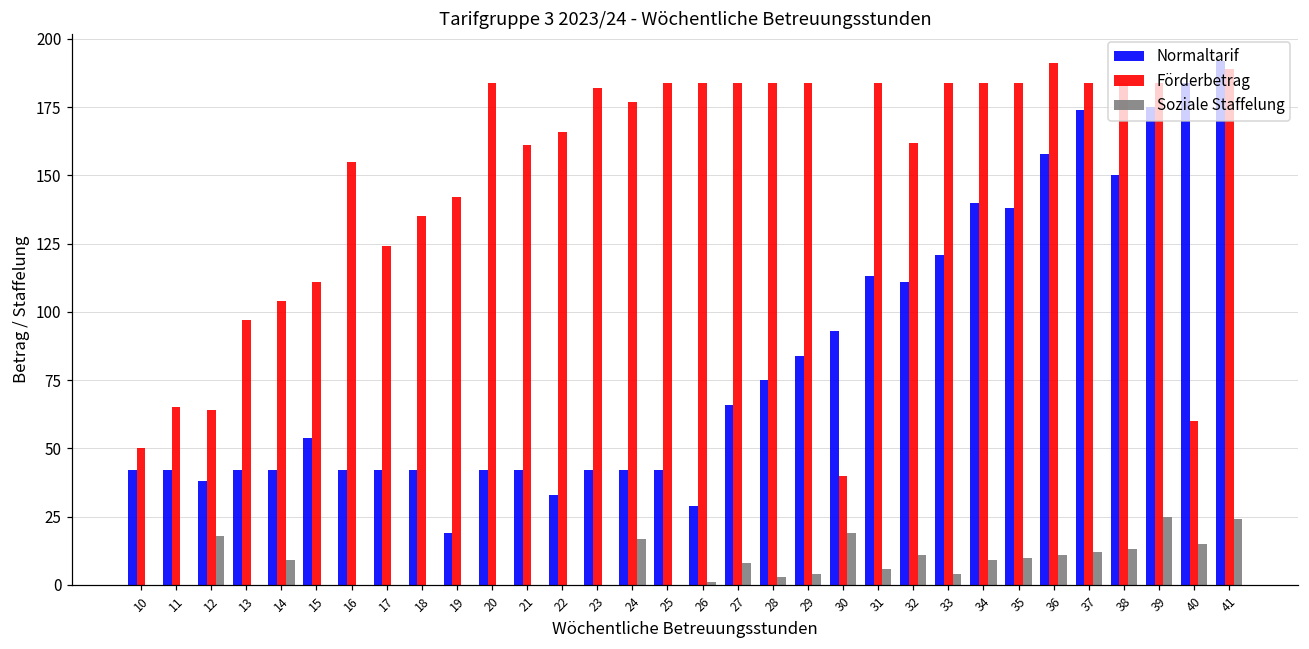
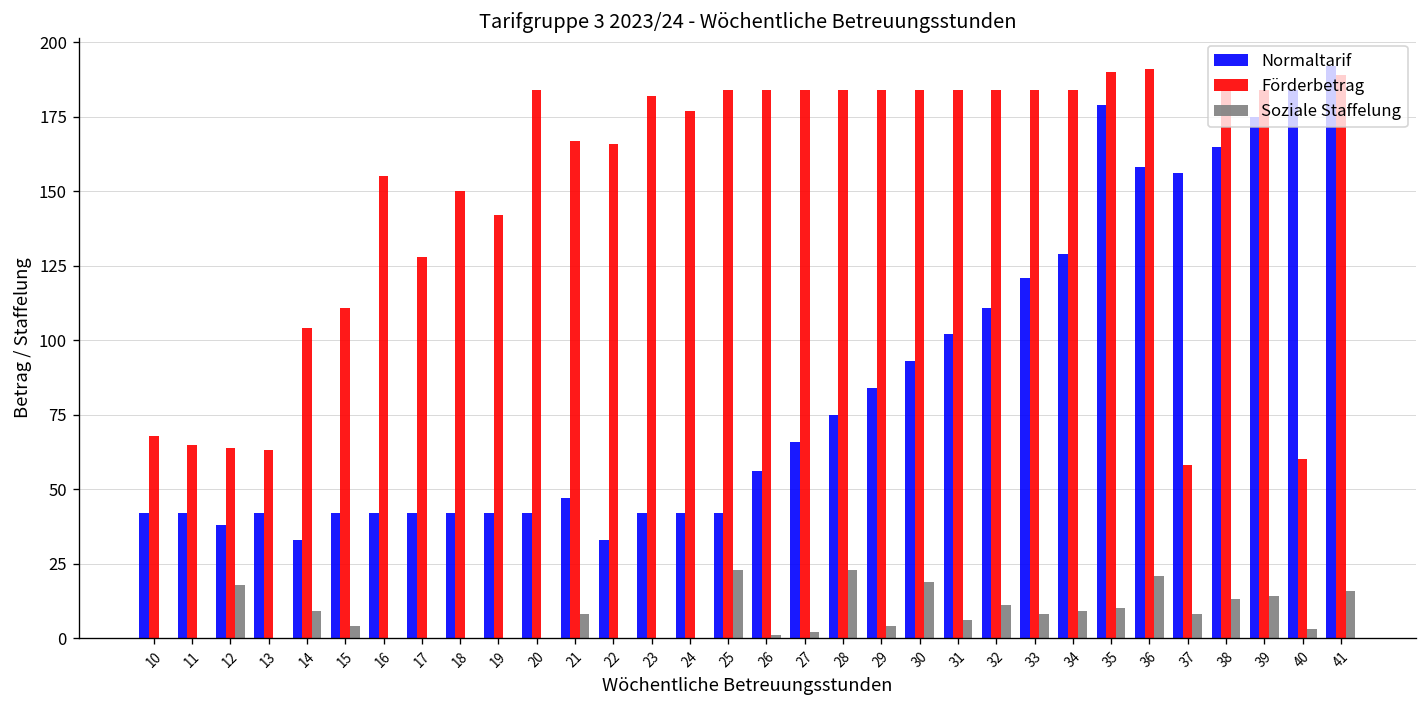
Förderbetrag, 10: 50 -> 68
Förderbetrag, 13: 97 -> 63
Normaltarif, 14: 42 -> 33
Normaltarif, 15: 54 -> 42
Soziale Staffelung, 15: 0 -> 4
Förderbetrag, 17: 124 -> 128
Förderbetrag, 18: 135 -> 150
Normaltarif, 19: 19 -> 42
Normaltarif, 21: 42 -> 47
Förderbetrag, 21: 161 -> 167
Soziale Staffelung, 21: 0 -> 8
Soziale Staffelung, 24: 17 -> 0
Soziale Staffelung, 25: 0 -> 23
Normaltarif, 26: 29 -> 56
Soziale Staffelung, 27: 8 -> 2
Soziale Staffelung, 28: 3 -> 23
Förderbetrag, 30: 40 -> 184
Normaltarif, 31: 113 -> 102
Förderbetrag, 32: 162 -> 184
Soziale Staffelung, 33: 4 -> 8
Normaltarif, 34: 140 -> 129
Normaltarif, 35: 138 -> 179
Förderbetrag, 35: 184 -> 190
Soziale Staffelung, 36: 11 -> 21
Normaltarif, 37: 174 -> 156
Förderbetrag, 37: 184 -> 58
Soziale Staffelung, 37: 12 -> 8
Normaltarif, 38: 150 -> 165
Soziale Staffelung, 39: 25 -> 14
Soziale Staffelung, 40: 15 -> 3
Soziale Staffelung, 41: 24 -> 16
